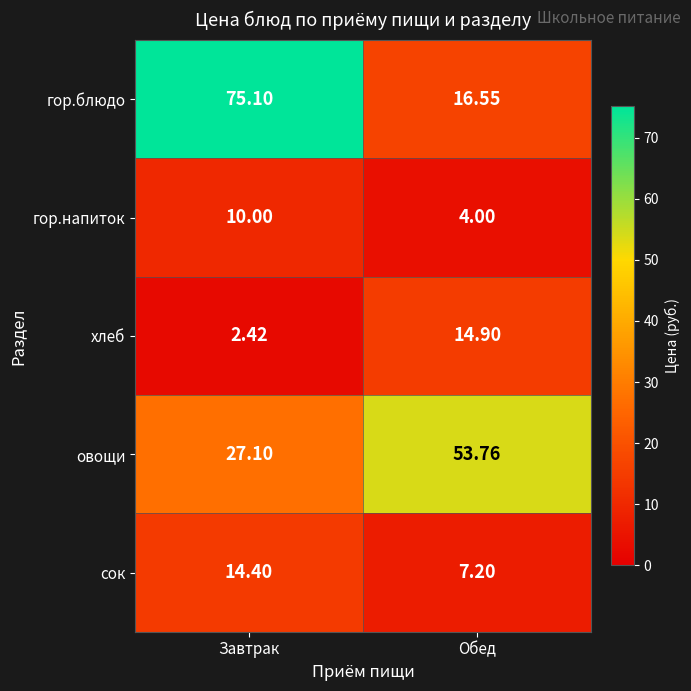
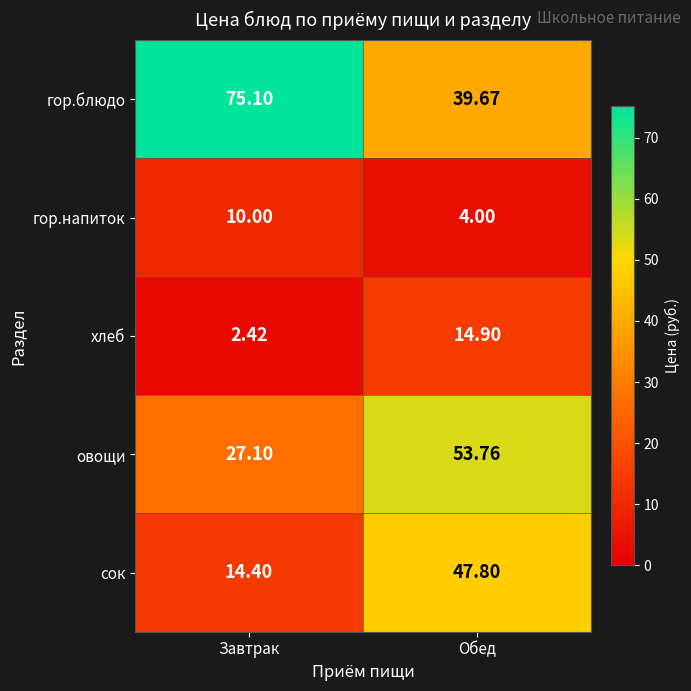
гор.блюдо, Обед: 16.55 -> 39.67
сок, Обед: 7.20 -> 47.80
